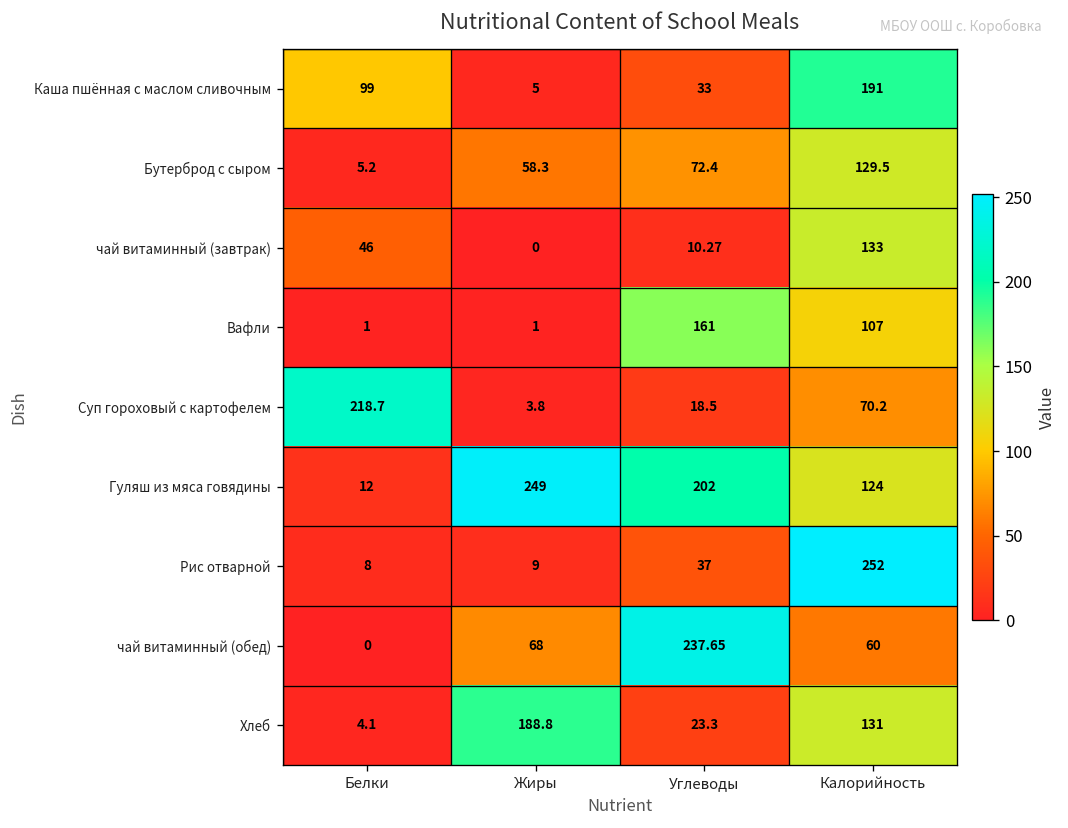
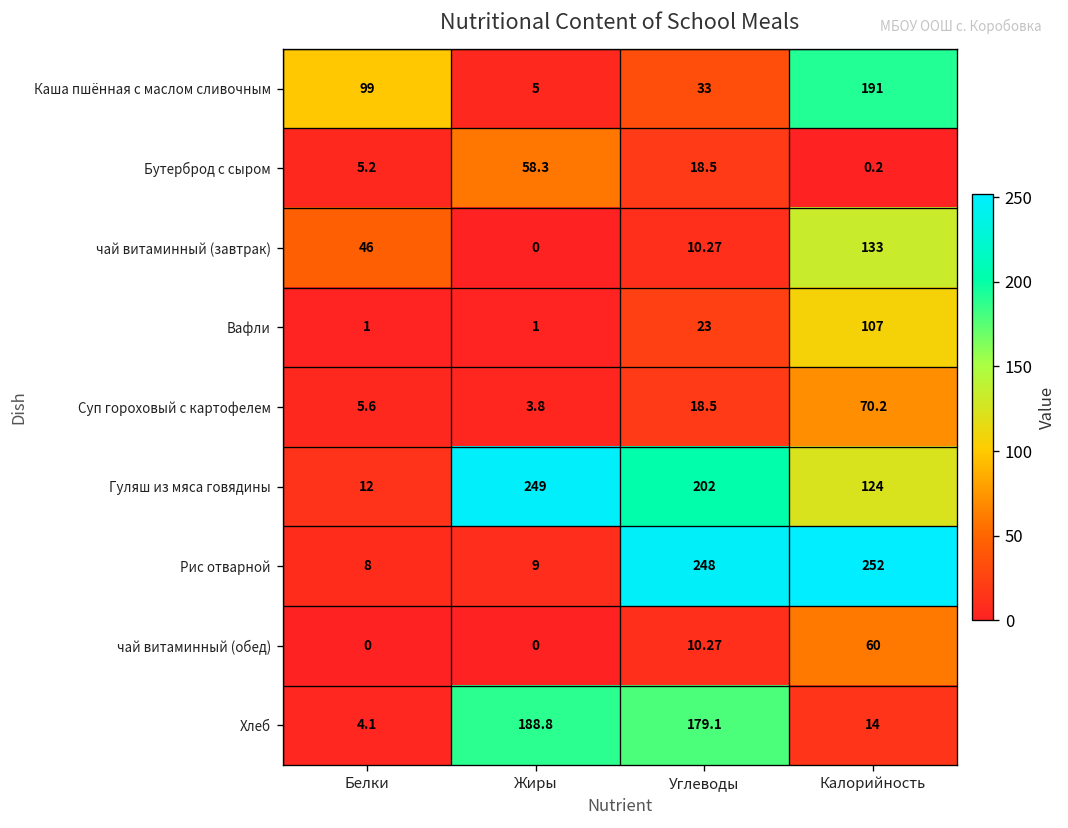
Бутерброд с сыром, Углеводы: 72.4 -> 18.5
Бутерброд с сыром, Калорийность: 129.5 -> 0.2
Вафли, Углеводы: 161 -> 23
Суп гороховый с картофелем, Белки: 218.7 -> 5.6
Рис отварной, Углеводы: 37 -> 248
чай витаминный (обед), Жиры: 68 -> 0
чай витаминный (обед), Углеводы: 237.65 -> 10.27
Хлеб, Углеводы: 23.3 -> 179.1
Хлеб, Калорийность: 131 -> 14
